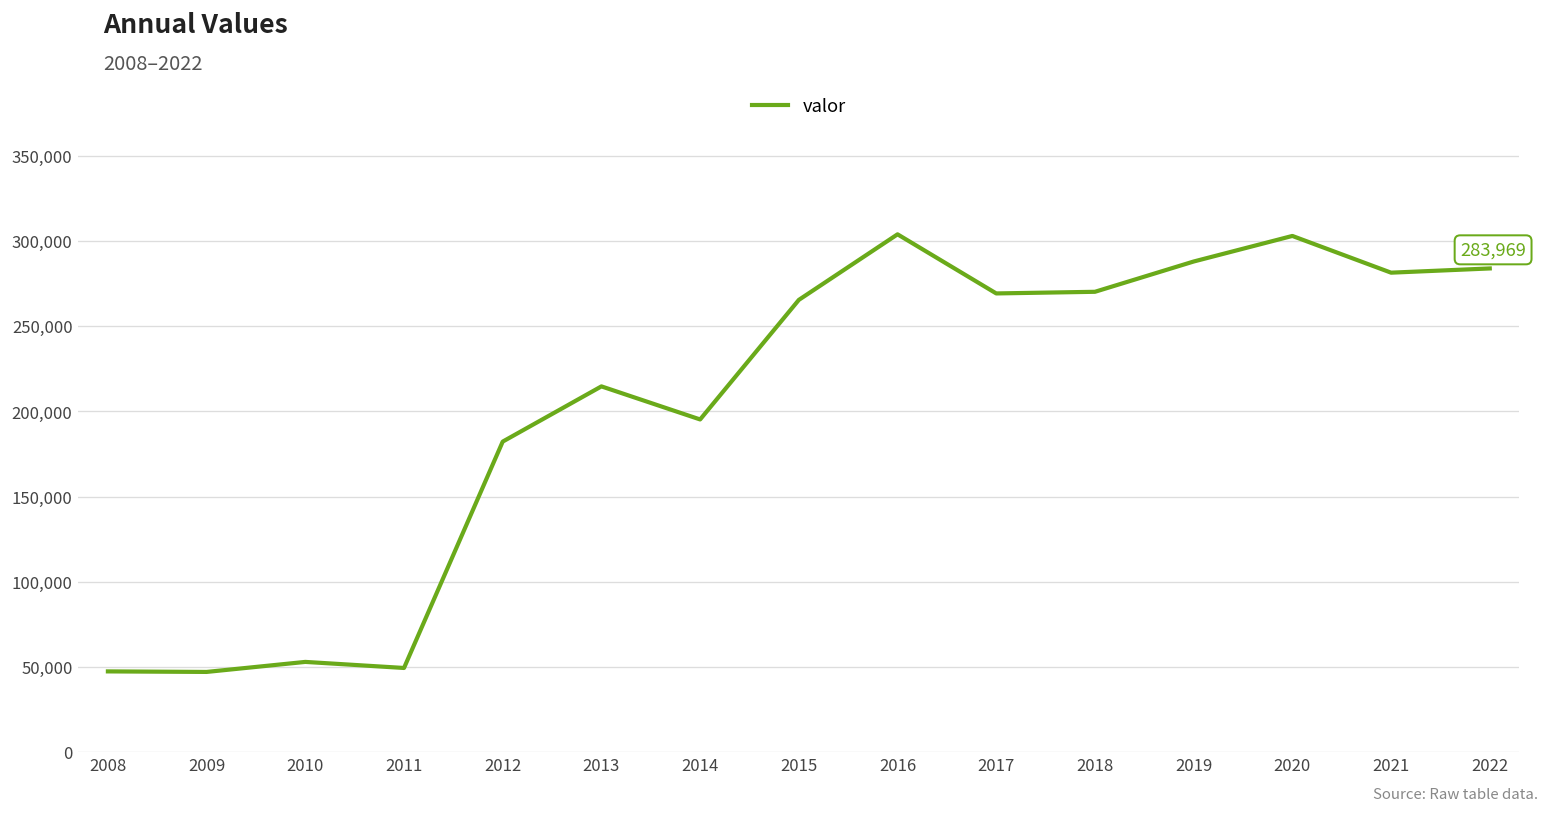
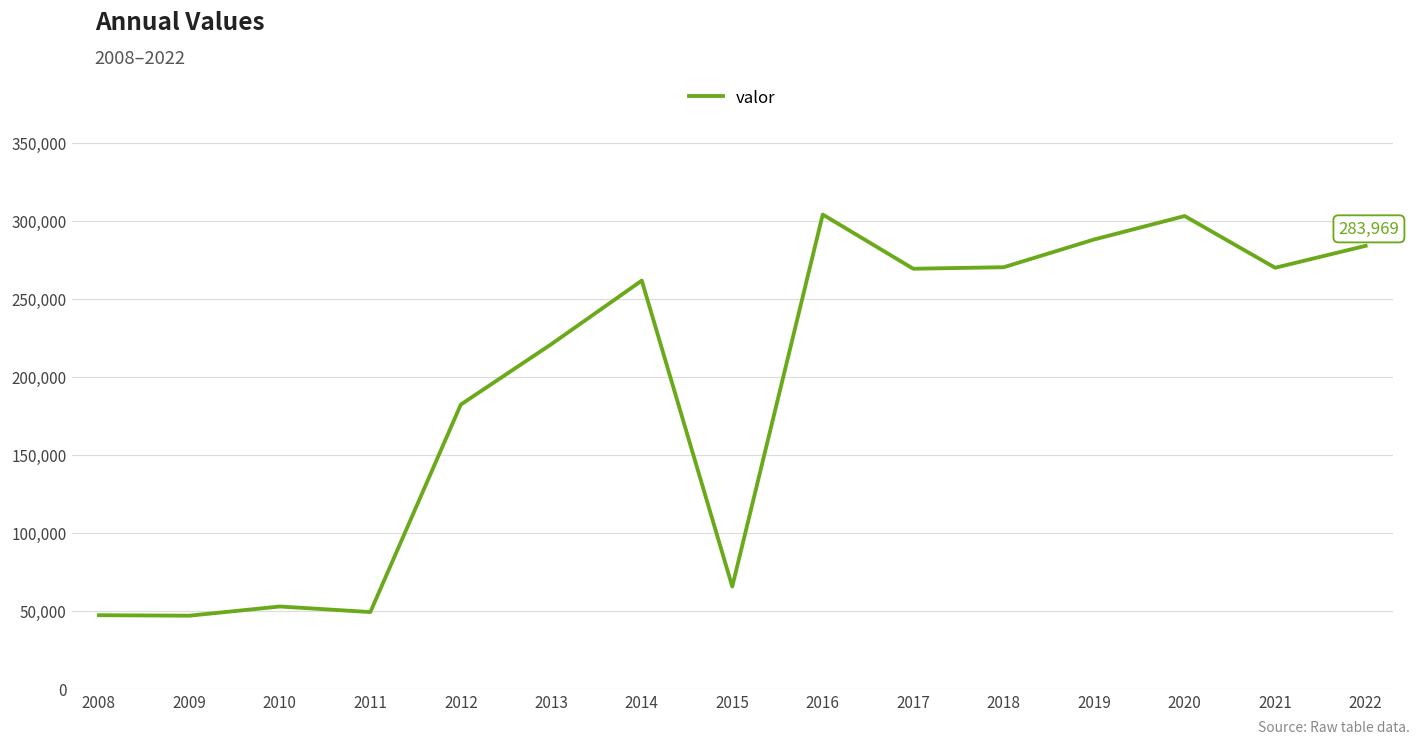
2013: 215,000 -> 221,000
2014: 195,000 -> 262,000
2015: 266,000 -> 66,000
2021: 281,000 -> 270,000
